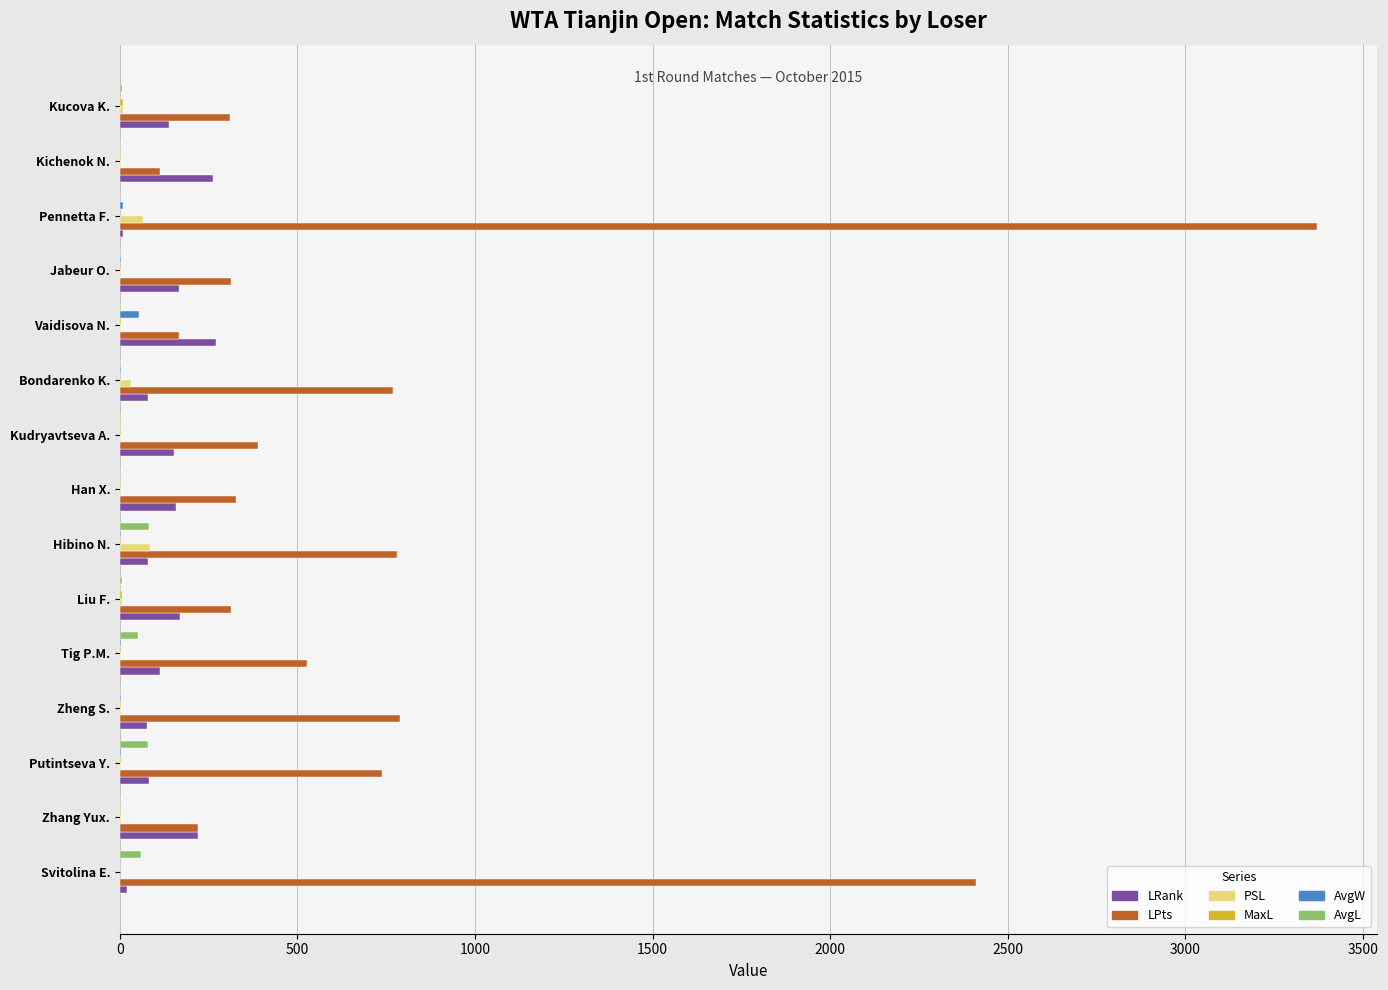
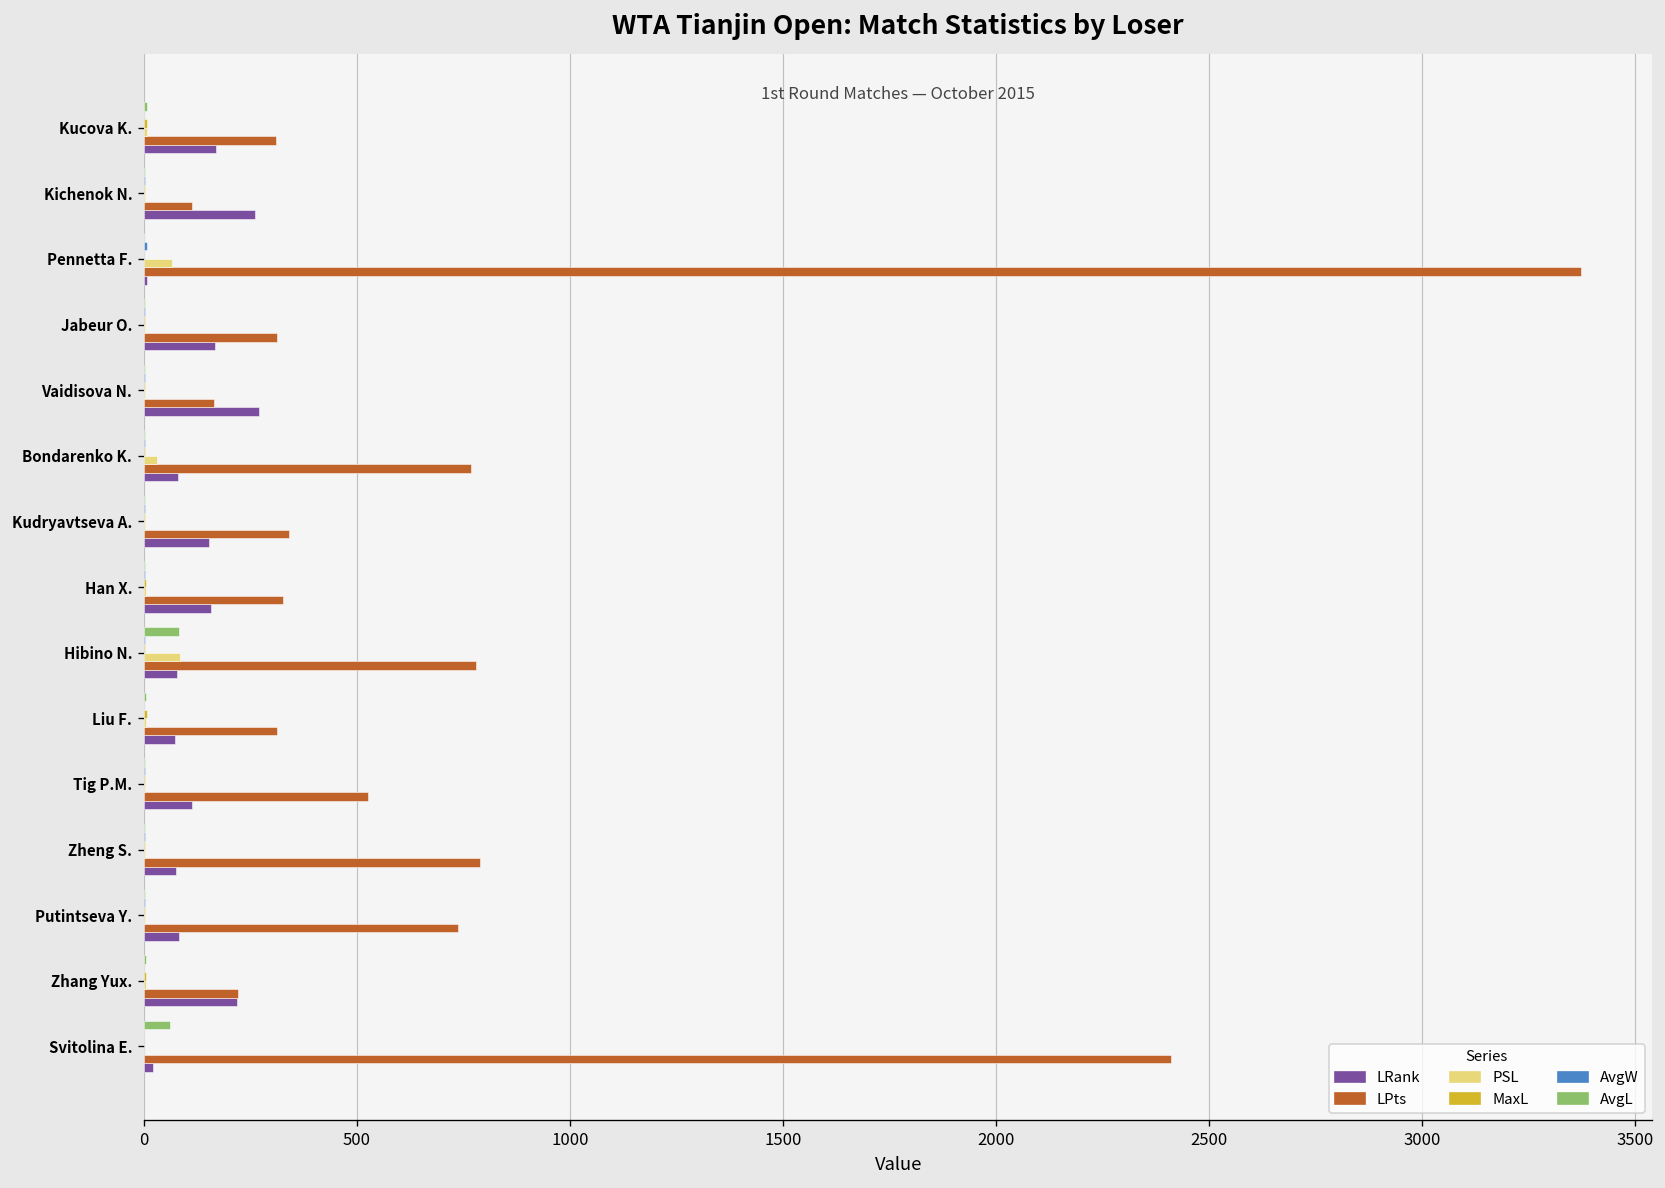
LRank, Kucova K.: 140 -> 170
AvgW, Vaidisova N.: 50 -> 0
LPts, Kudryavtseva A.: 390 -> 340
LRank, Liu F.: 170 -> 70
AvgL, Tig P.M.: 50 -> 0
AvgL, Putintseva Y.: 80 -> 0
